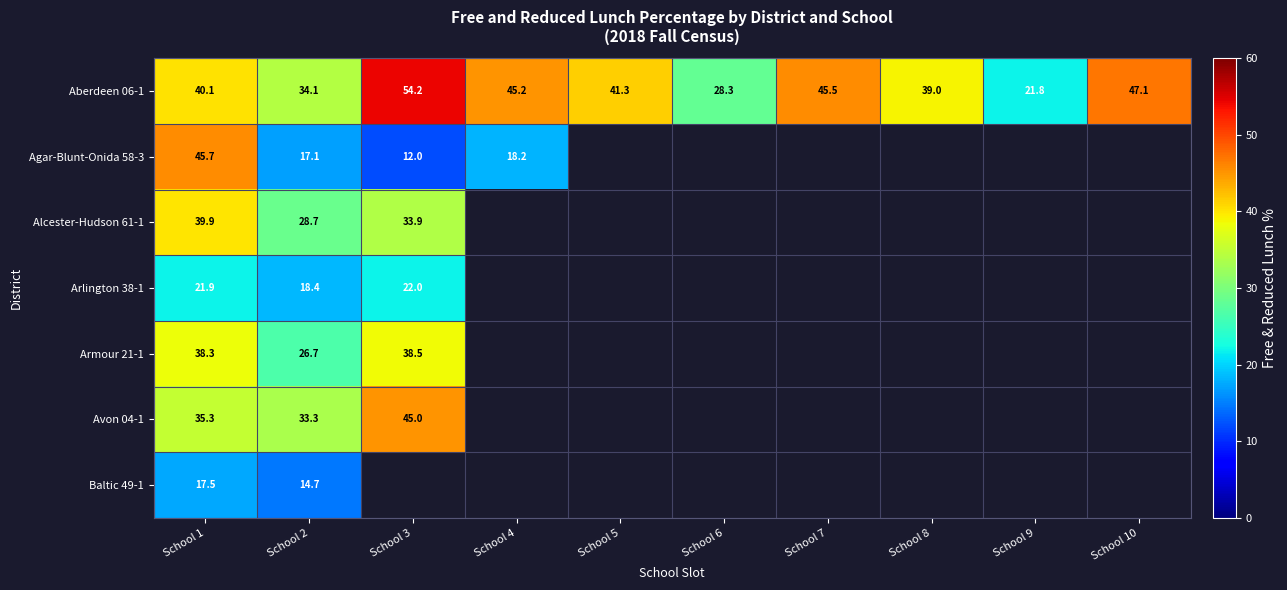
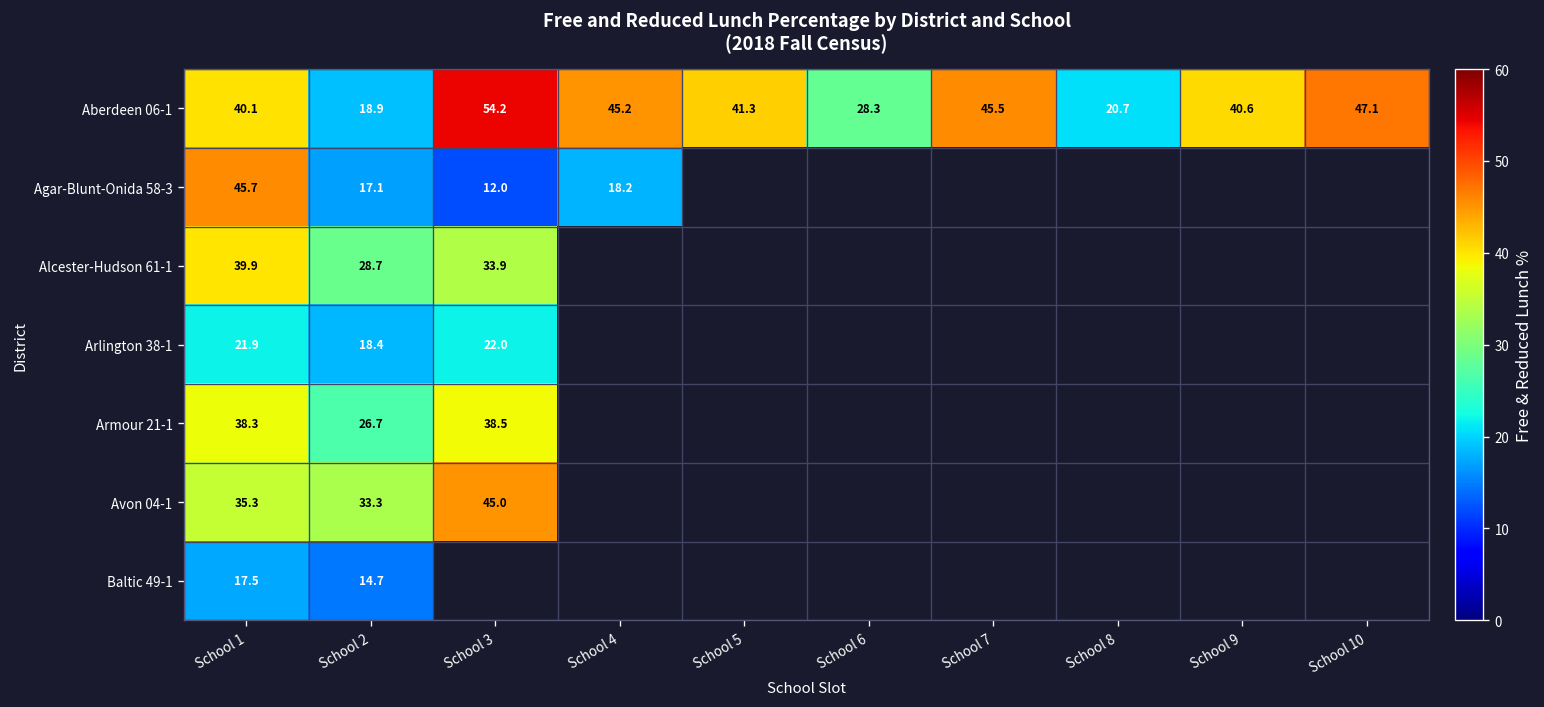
Aberdeen 06-1, School 2: 34.1 -> 18.9
Aberdeen 06-1, School 8: 39.0 -> 20.7
Aberdeen 06-1, School 9: 21.8 -> 40.6
